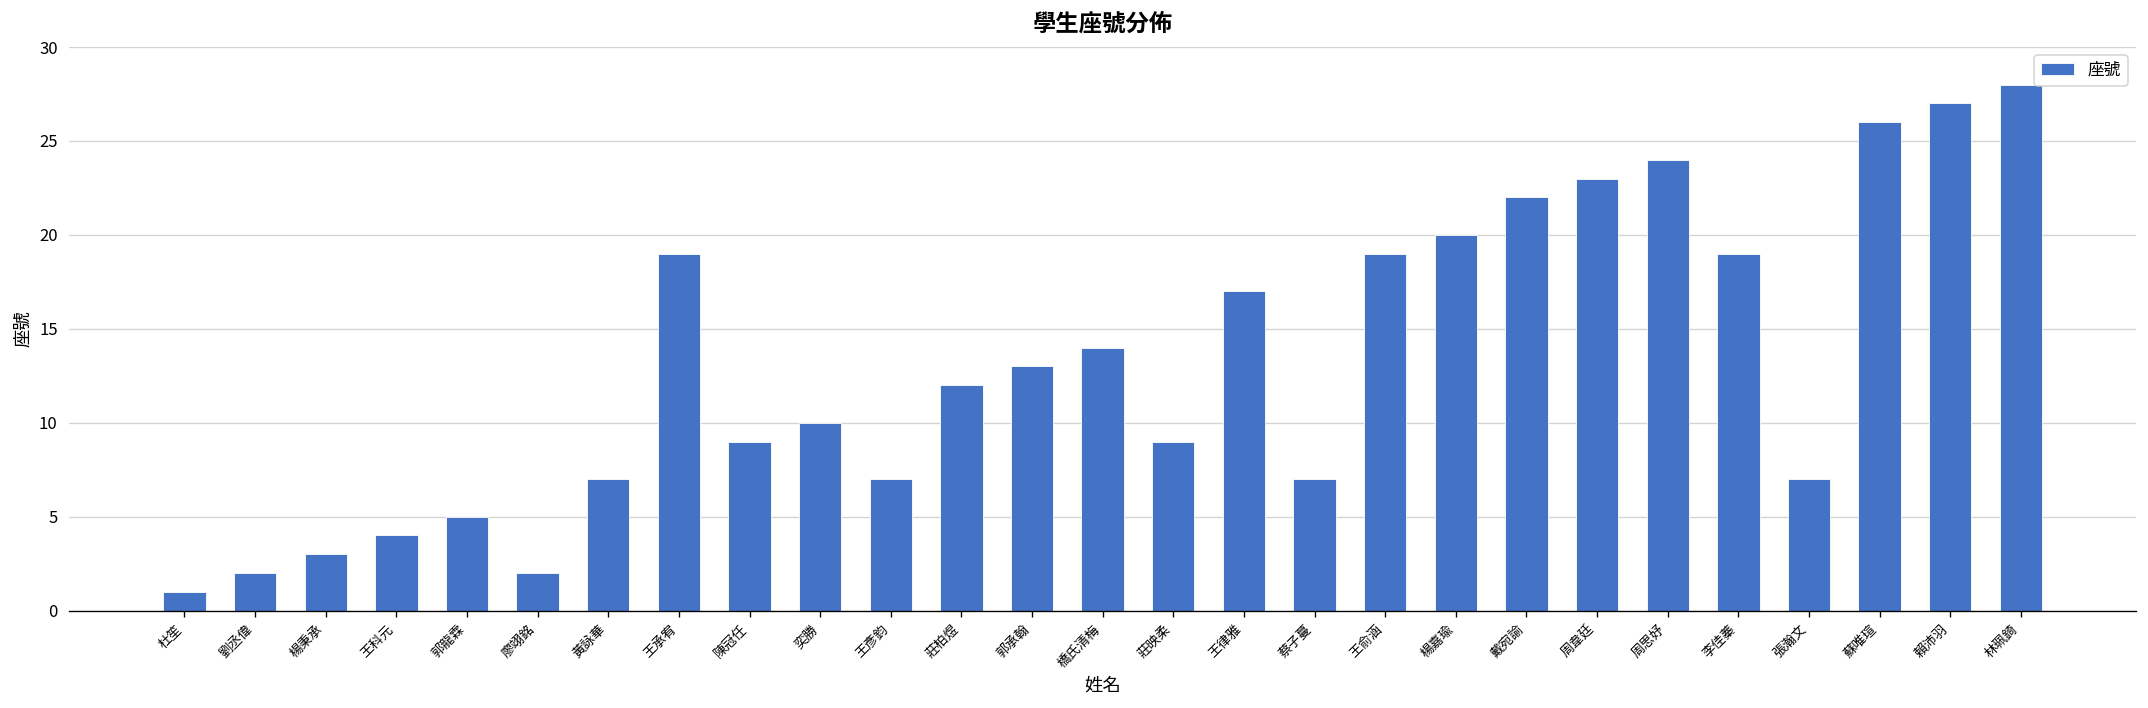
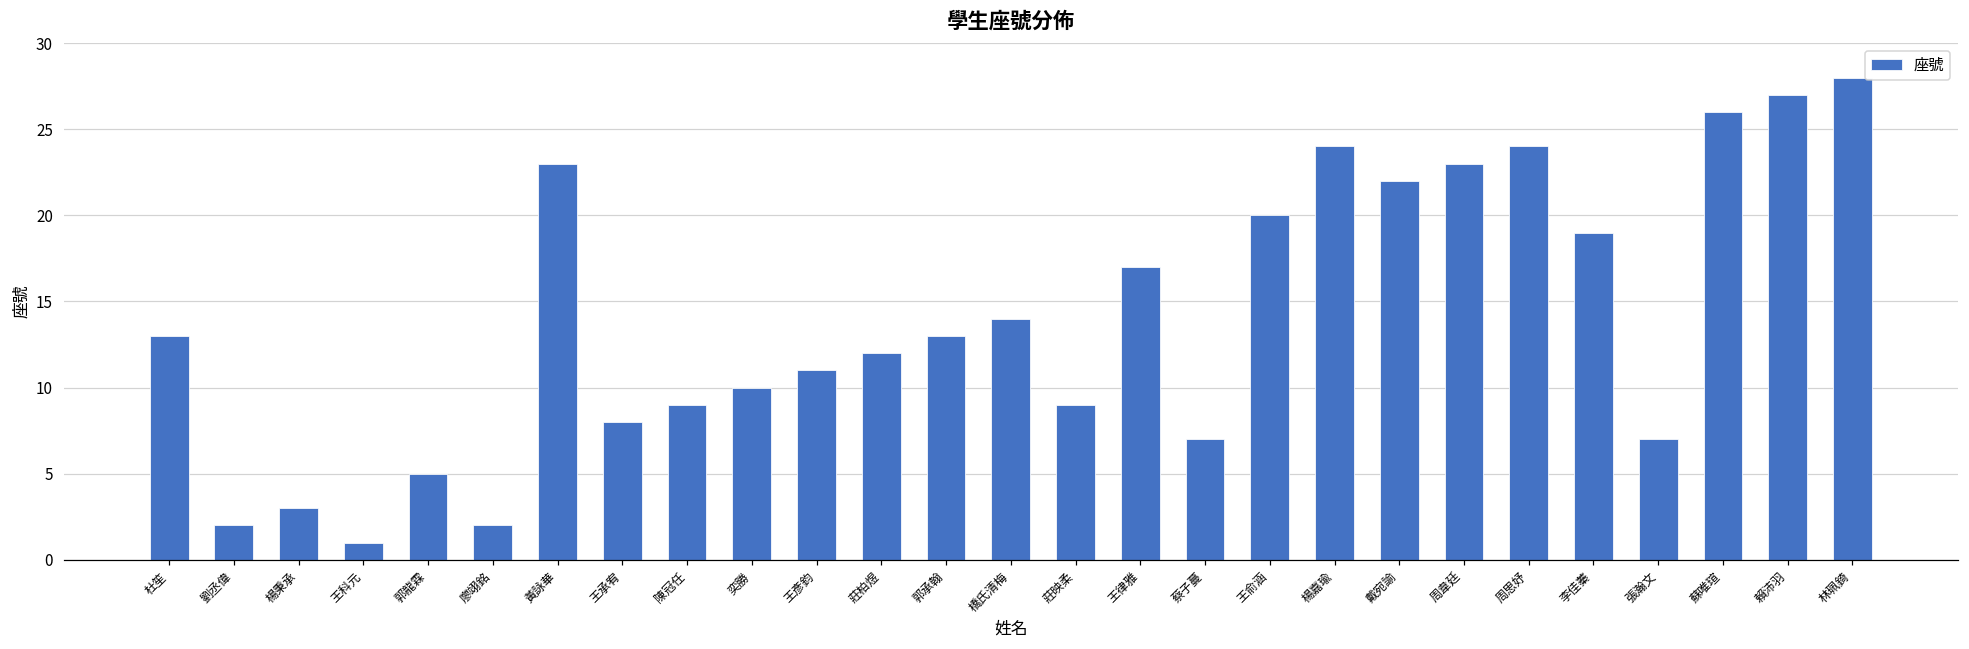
杜笙: 1 -> 13
王科元: 4 -> 1
黃詠華: 7 -> 23
王承宥: 19 -> 8
王彥鈞: 7 -> 11
王俞涵: 19 -> 20
楊嘉瑜: 20 -> 24
